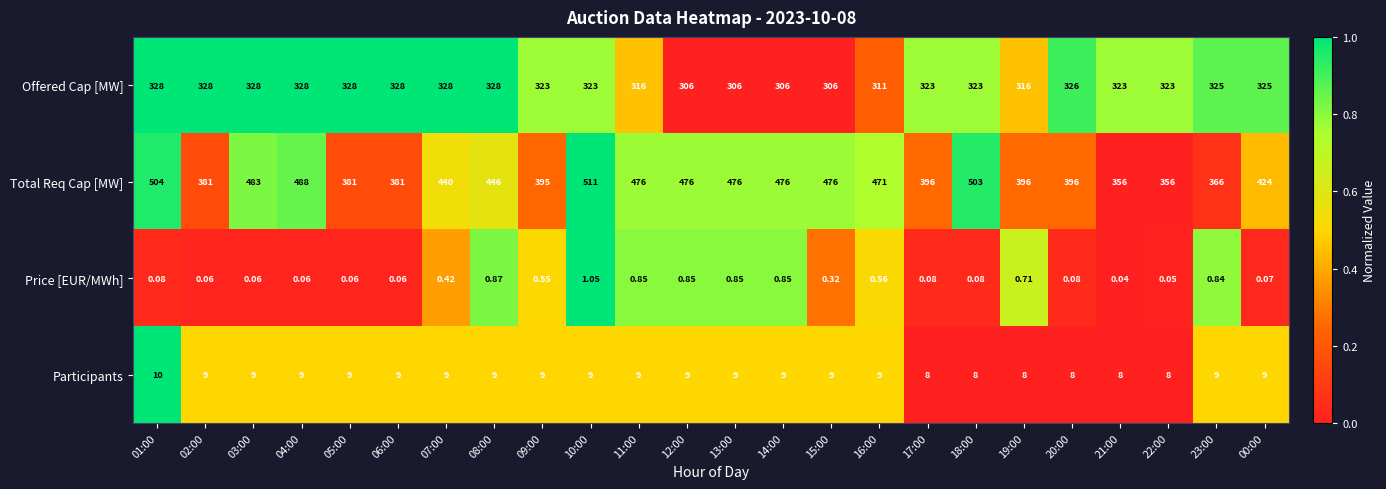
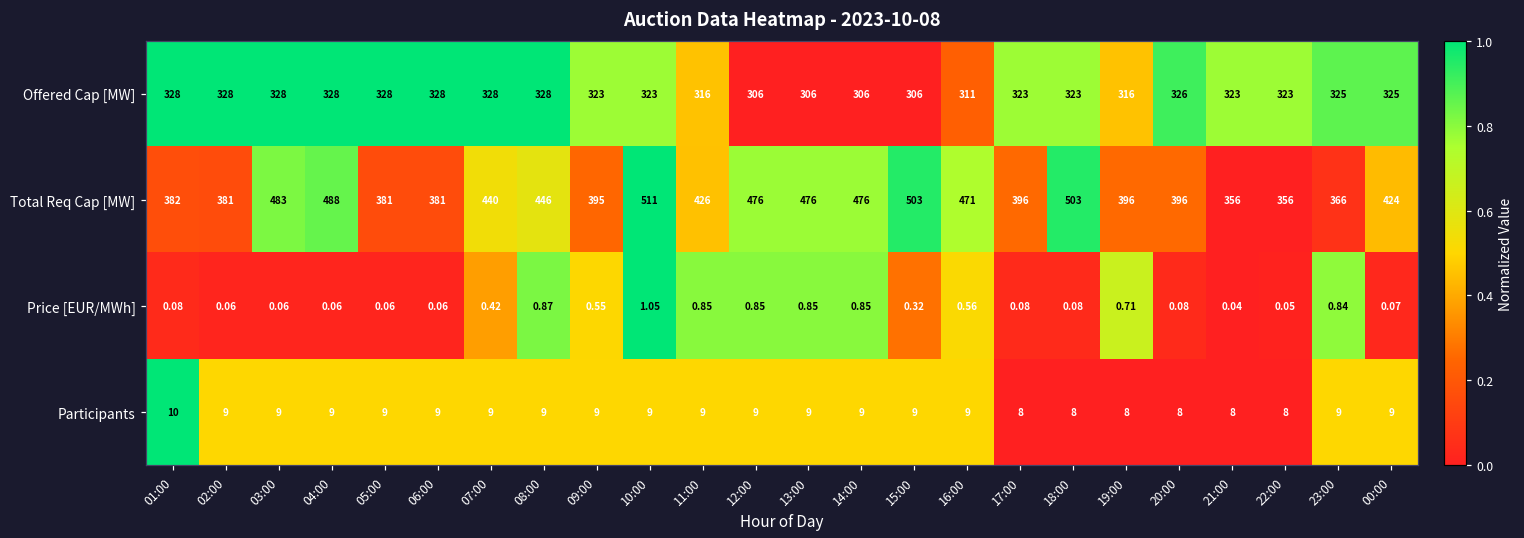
Total Req Cap [MW], 01:00: 504 -> 382
Total Req Cap [MW], 11:00: 476 -> 426
Total Req Cap [MW], 15:00: 476 -> 503
